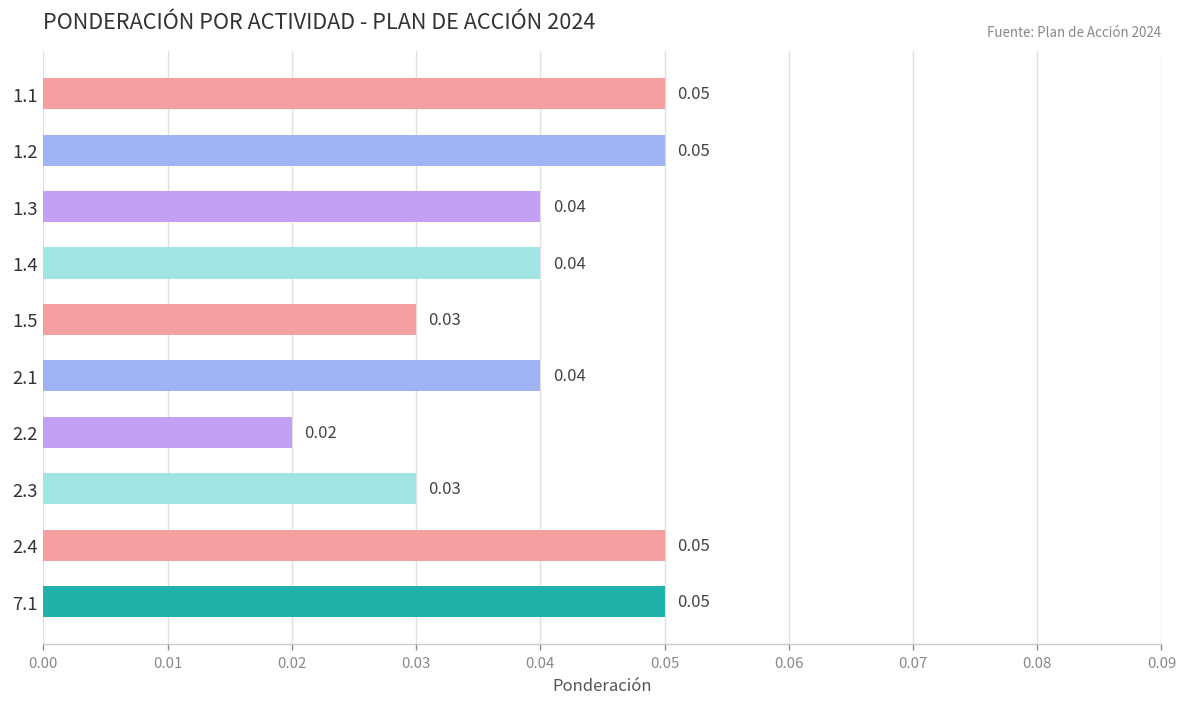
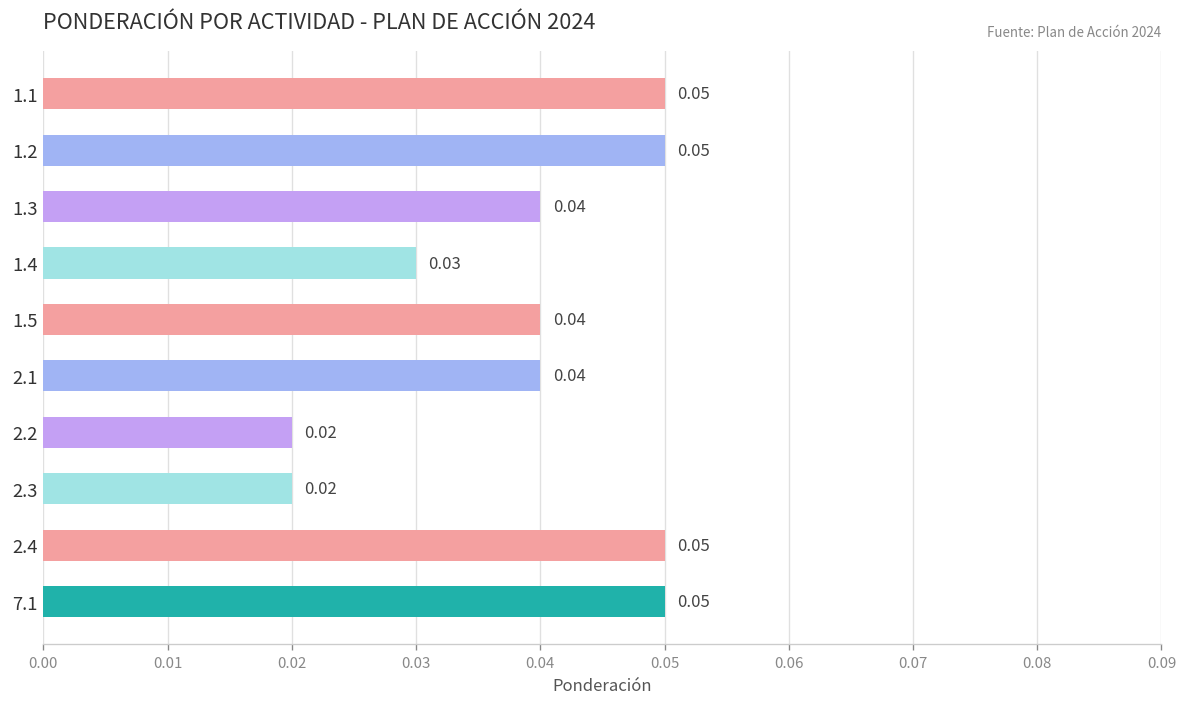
1.4: 0.04 -> 0.03
1.5: 0.03 -> 0.04
2.3: 0.03 -> 0.02
